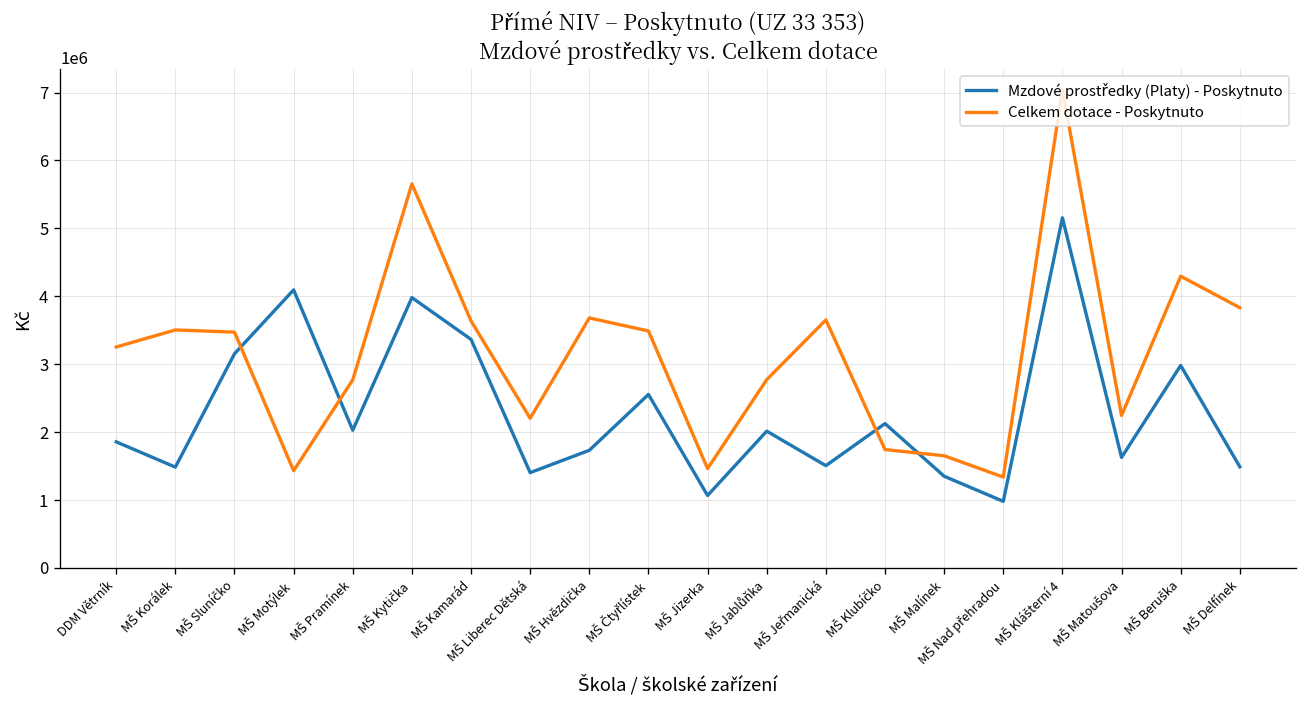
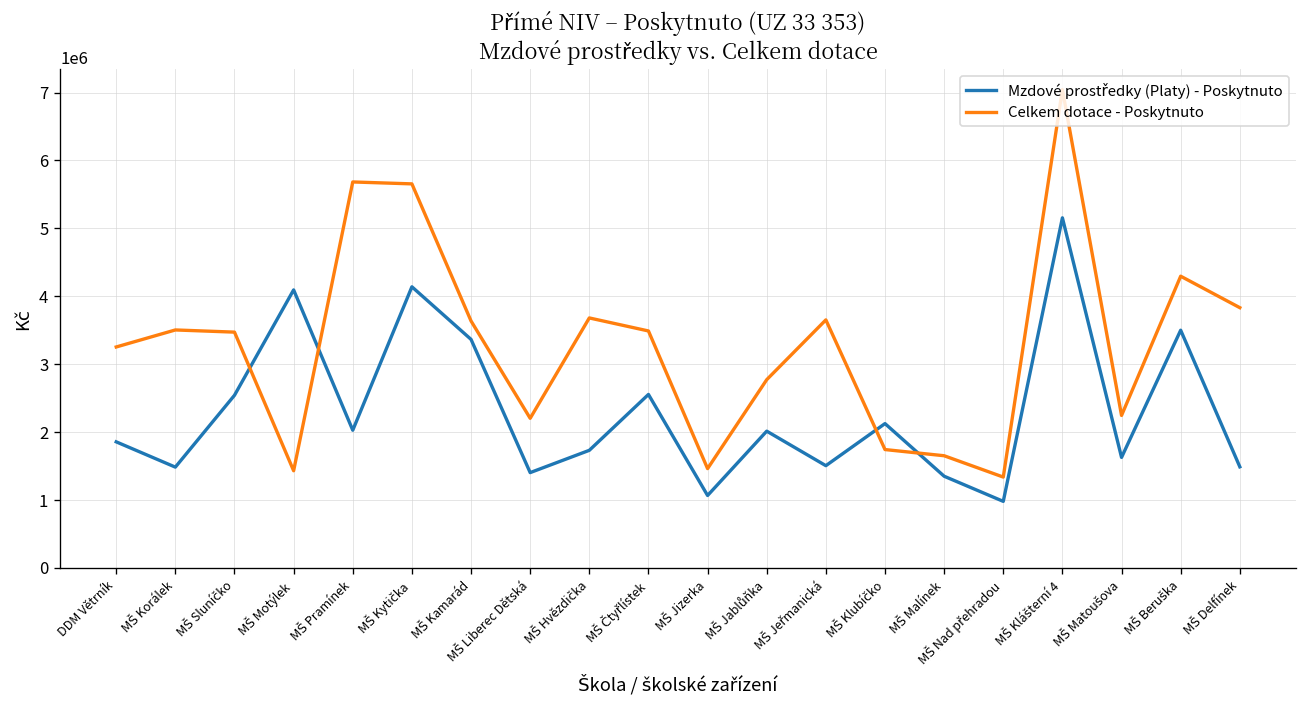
Mzdové prostředky (Platy) - Poskytnuto, MŠ Sluníčko: 3200000 -> 2500000
Celkem dotace - Poskytnuto, MŠ Pramínek: 2800000 -> 5700000
Mzdové prostředky (Platy) - Poskytnuto, MŠ Kytička: 4000000 -> 4100000
Mzdové prostředky (Platy) - Poskytnuto, MŠ Beruška: 3000000 -> 3500000
